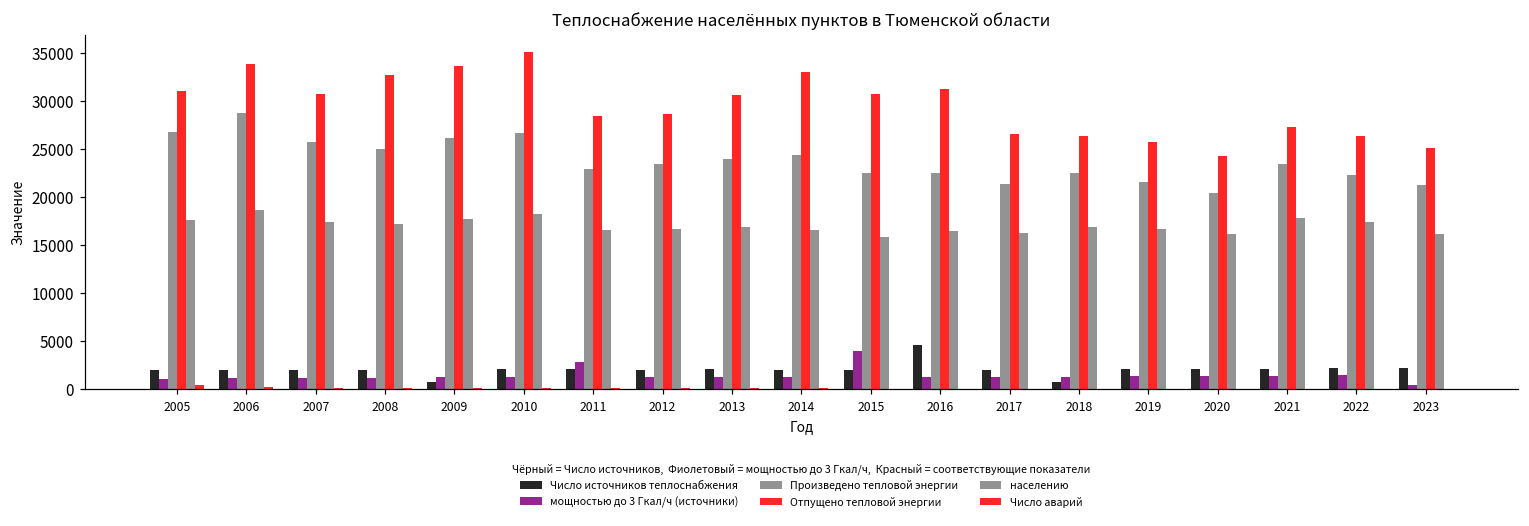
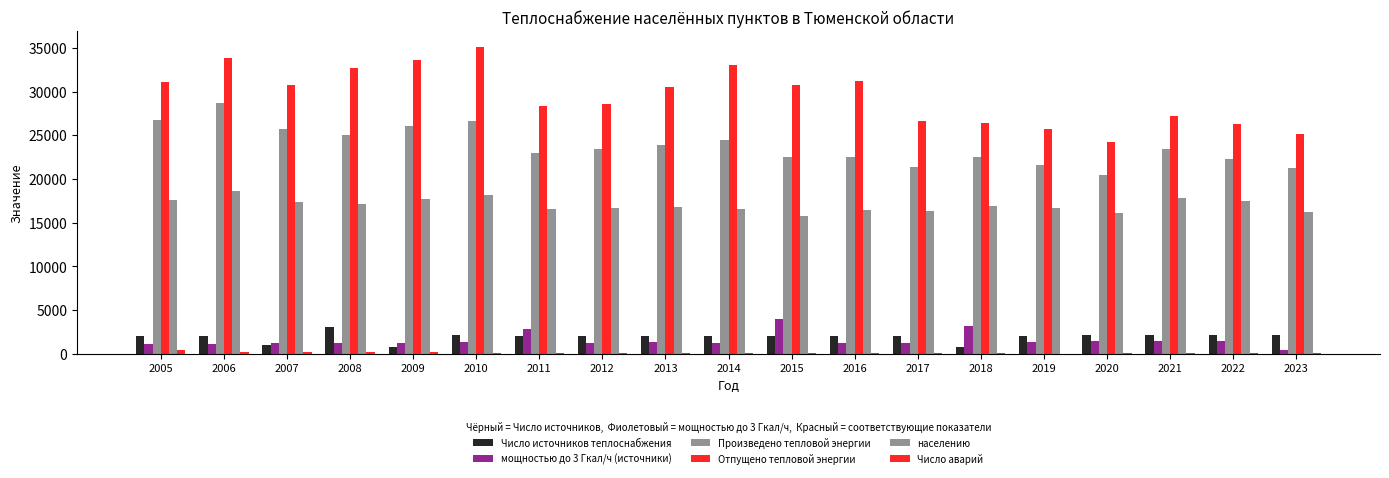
Число источников теплоснабжения, 2007: 2000 -> 1000
Число источников теплоснабжения, 2008: 2000 -> 3000
Число источников теплоснабжения, 2016: 5000 -> 2000
мощностью до 3 Гкал/ч (источники), 2018: 1000 -> 3000
